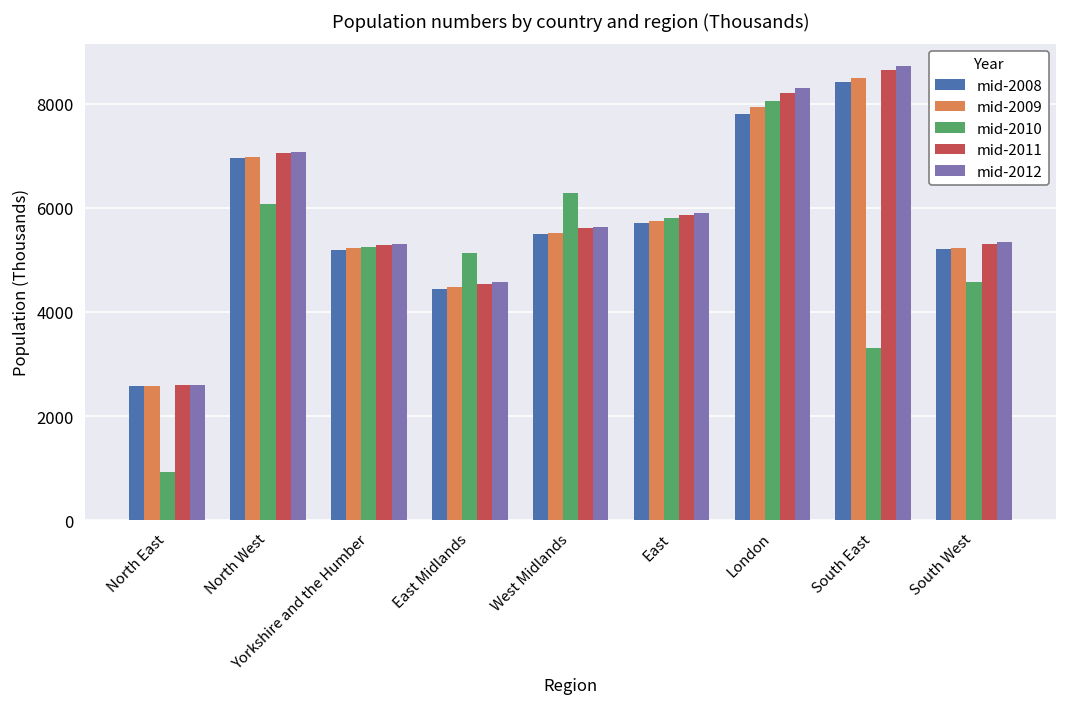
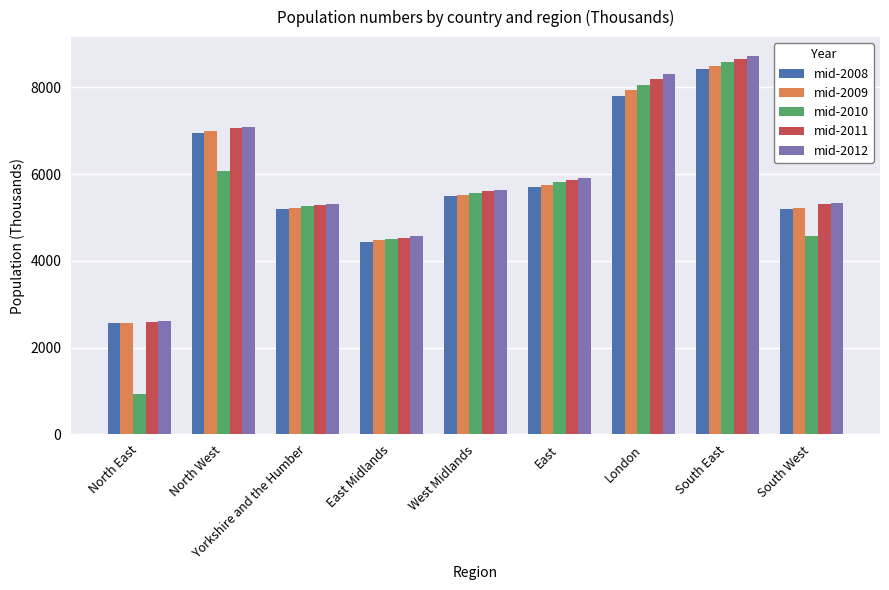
mid-2010, East Midlands: 5100 -> 4500
mid-2010, West Midlands: 6300 -> 5600
mid-2010, South East: 3300 -> 8600
